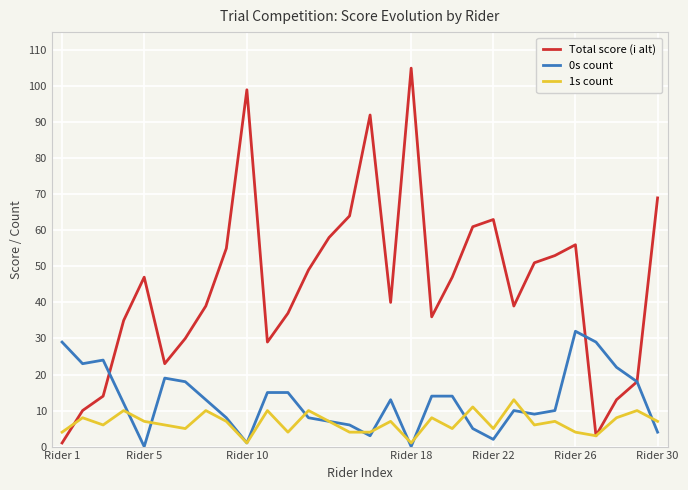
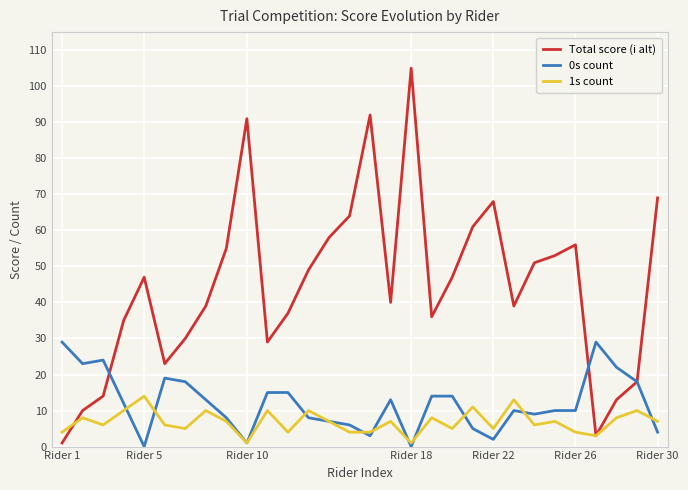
1s count, Rider 5: 7 -> 14
Total score (i alt), Rider 10: 99 -> 91
Total score (i alt), Rider 22: 63 -> 68
0s count, Rider 26: 32 -> 10
